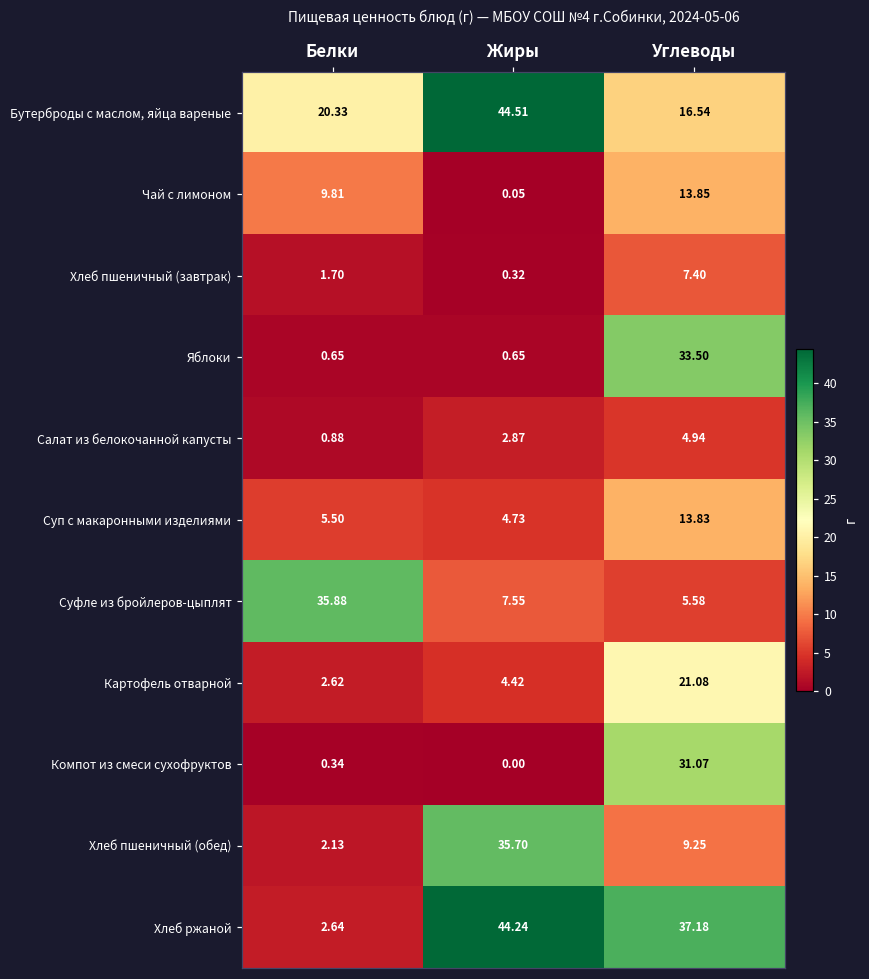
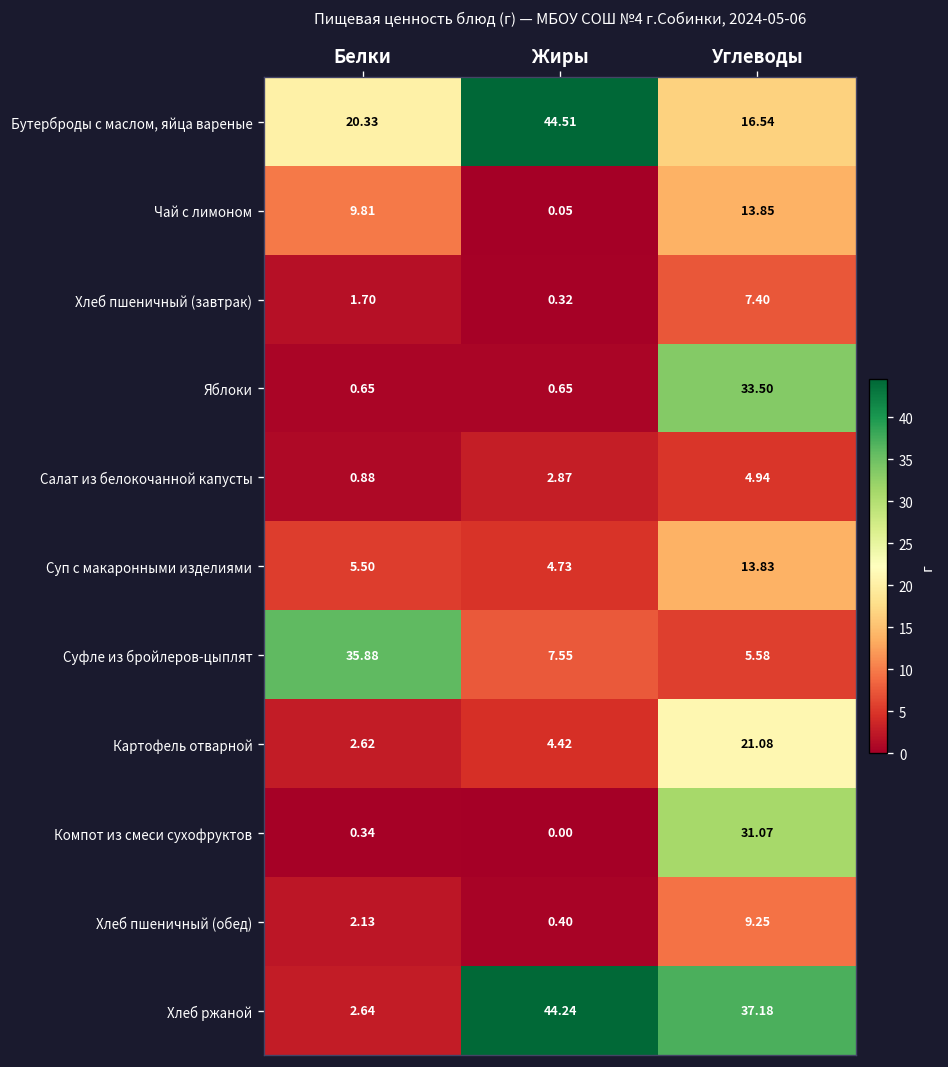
Хлеб пшеничный (обед), Жиры: 35.70 -> 0.40
